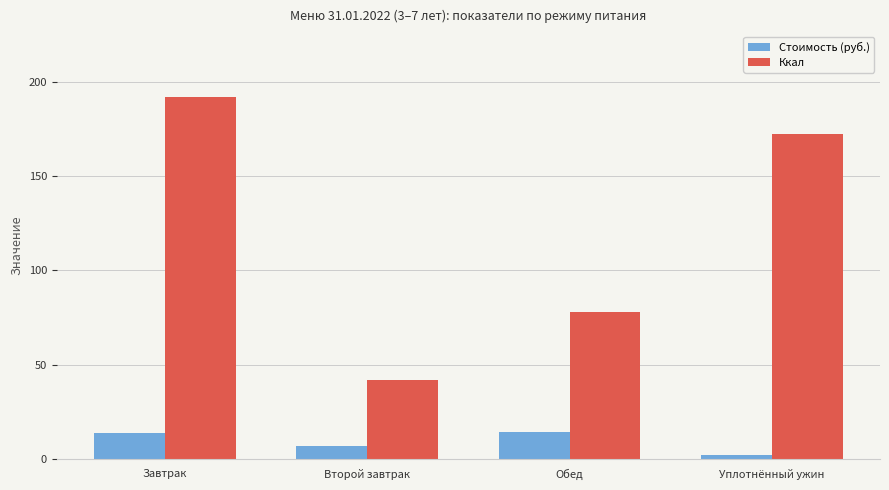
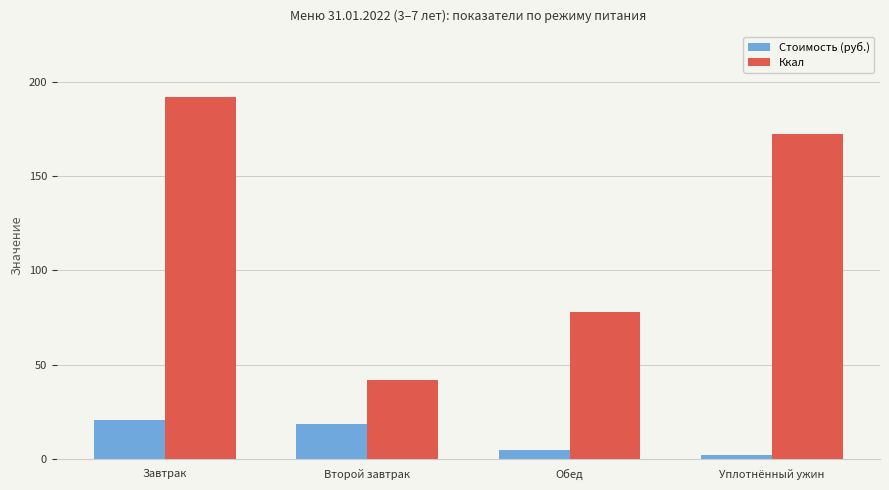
Стоимость (руб.), Завтрак: 14 -> 21
Стоимость (руб.), Второй завтрак: 7 -> 19
Стоимость (руб.), Обед: 15 -> 5
